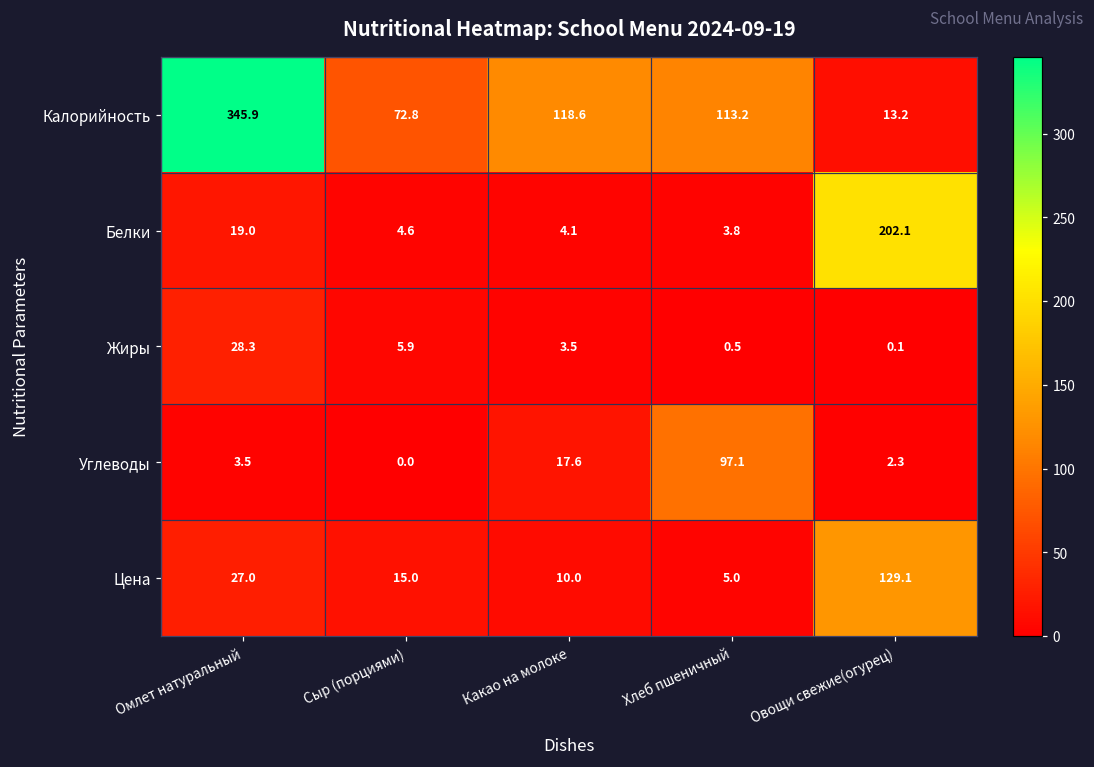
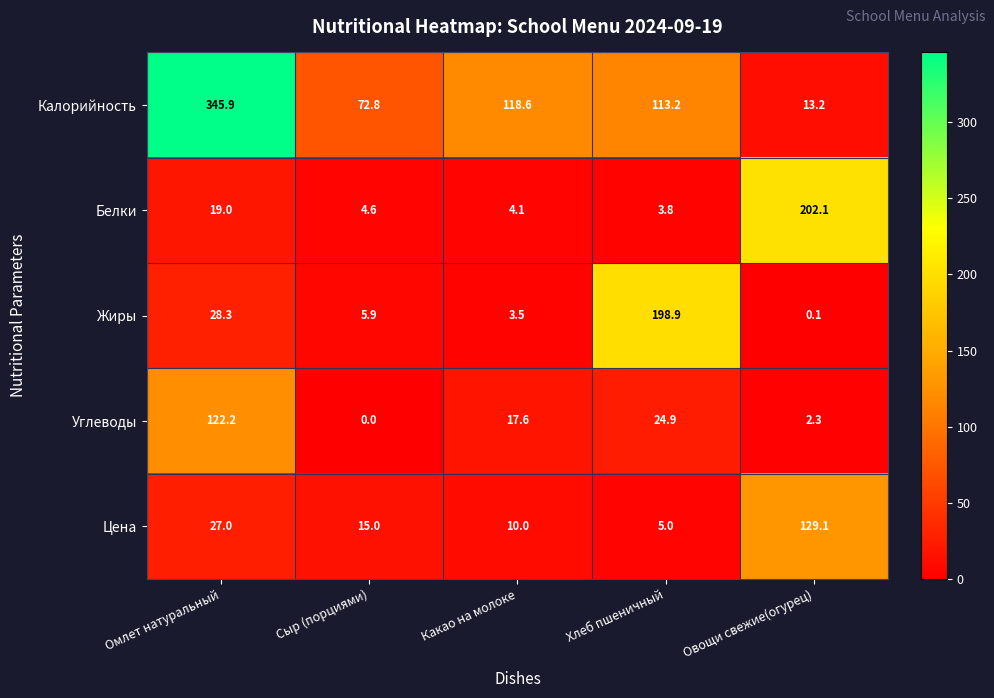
Жиры, Хлеб пшеничный: 0.5 -> 198.9
Углеводы, Омлет натуральный: 3.5 -> 122.2
Углеводы, Хлеб пшеничный: 97.1 -> 24.9
